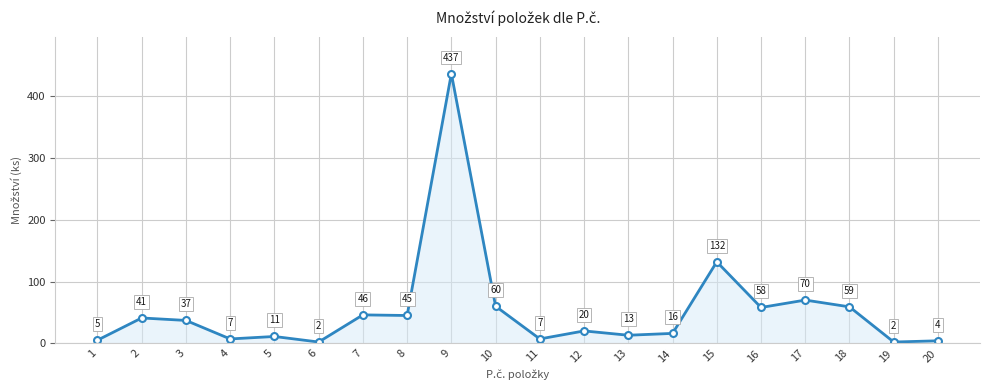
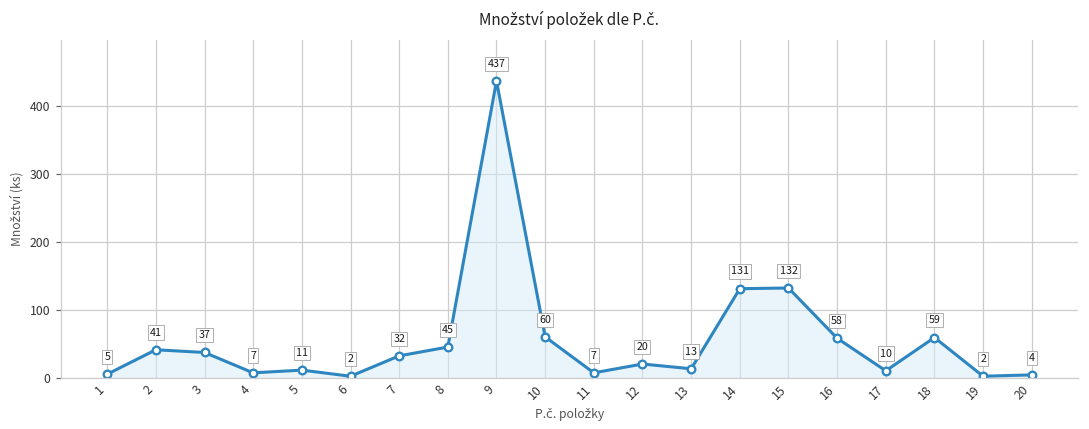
7: 46 -> 32
14: 16 -> 131
17: 70 -> 10
